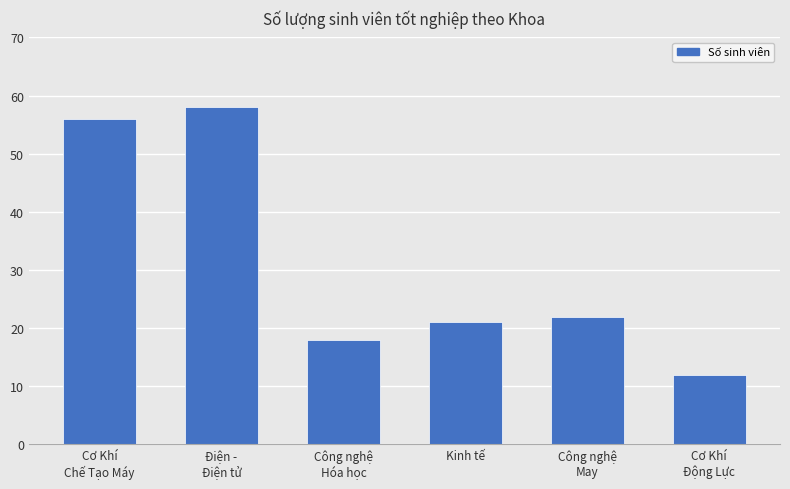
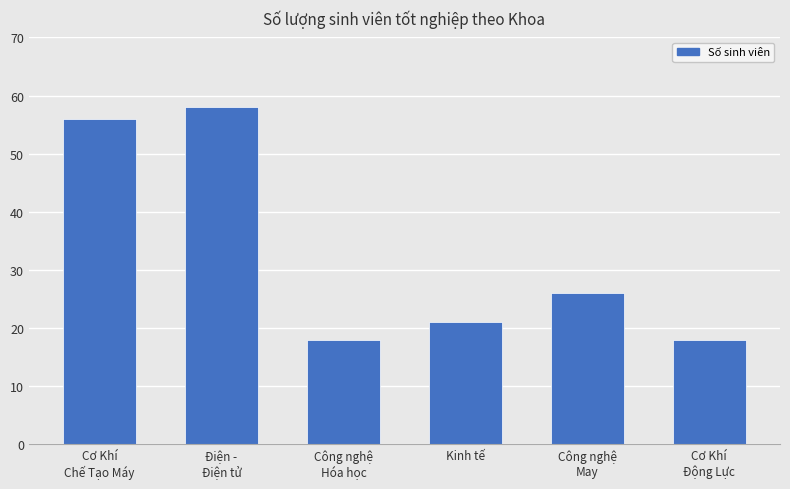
Công nghệ May: 22 -> 26
Cơ Khí Động Lực: 12 -> 18
